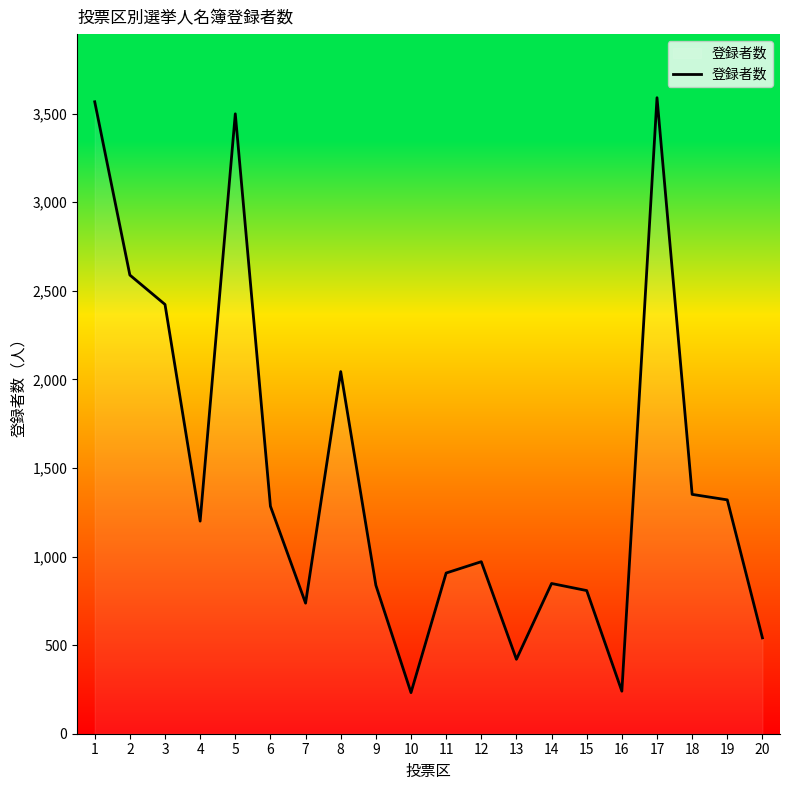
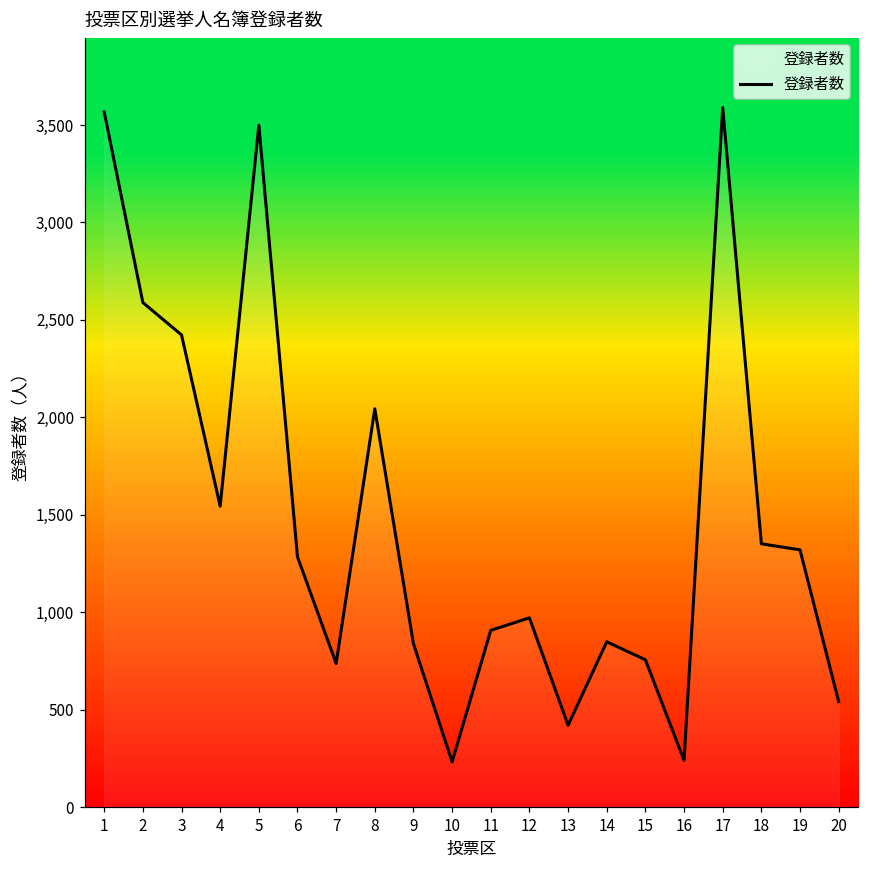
4: 1,200 -> 1,540
15: 810 -> 760
